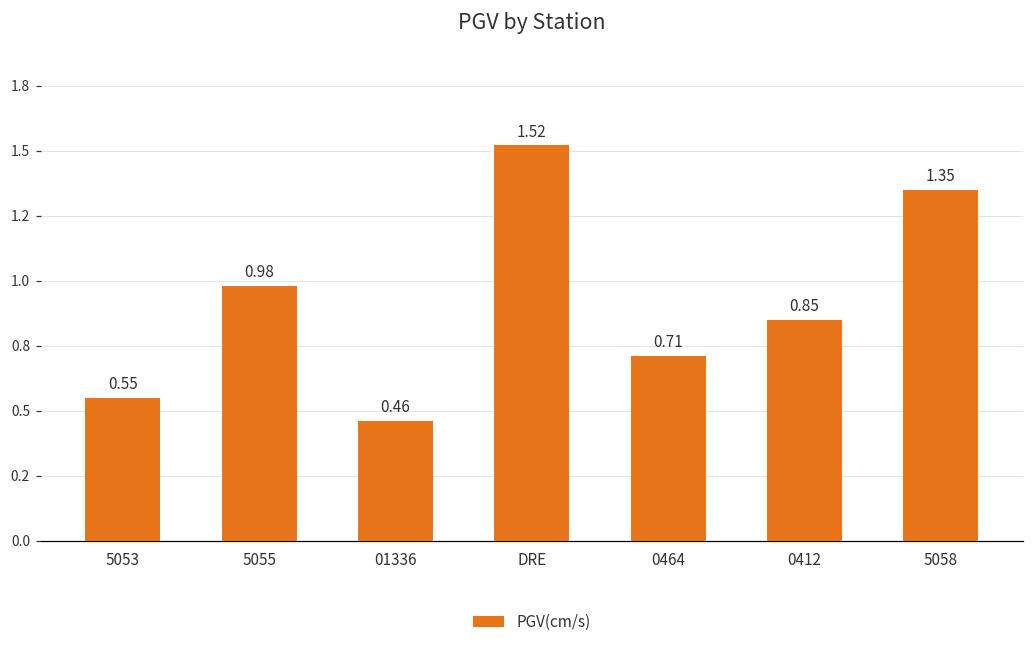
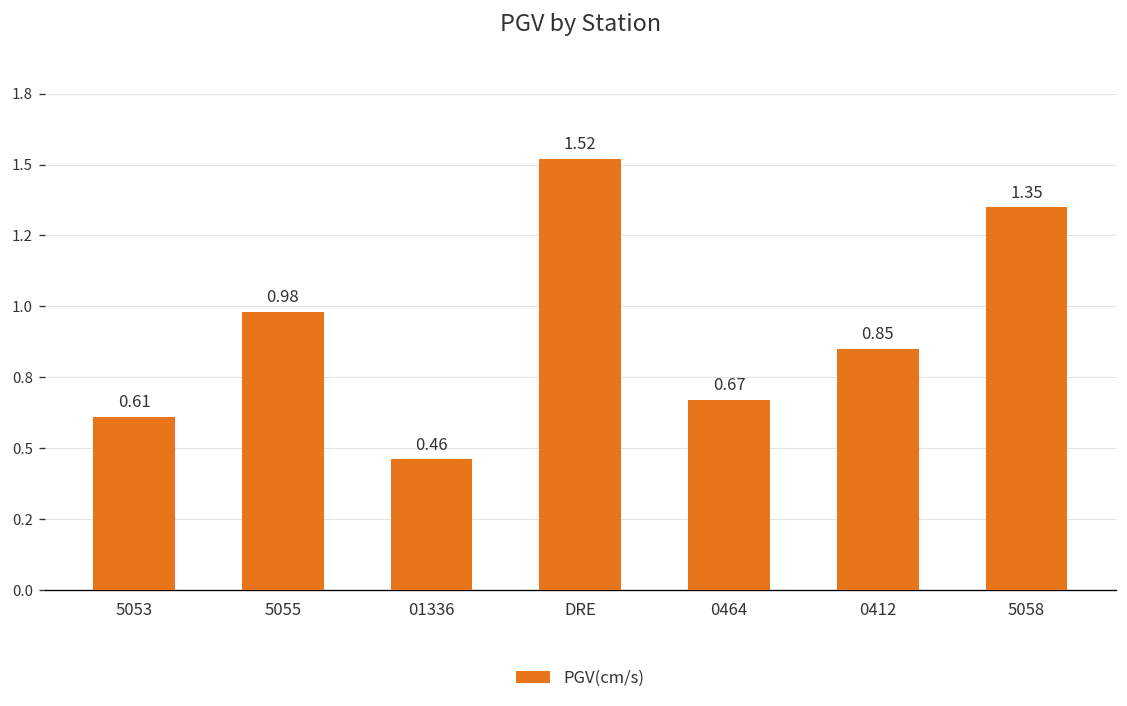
5053: 0.55 -> 0.61
0464: 0.71 -> 0.67
